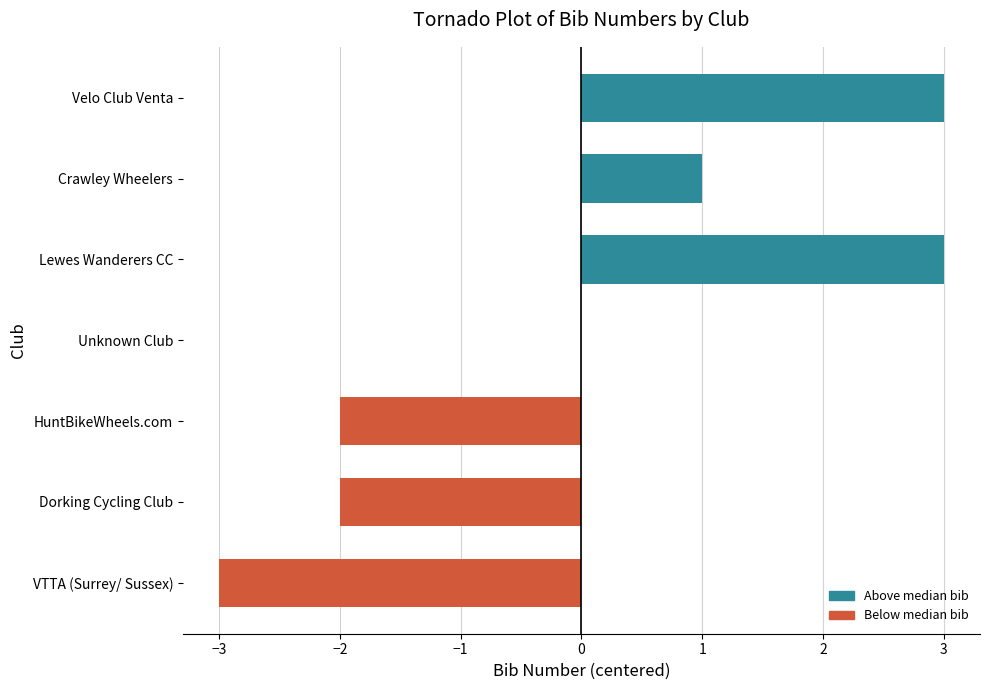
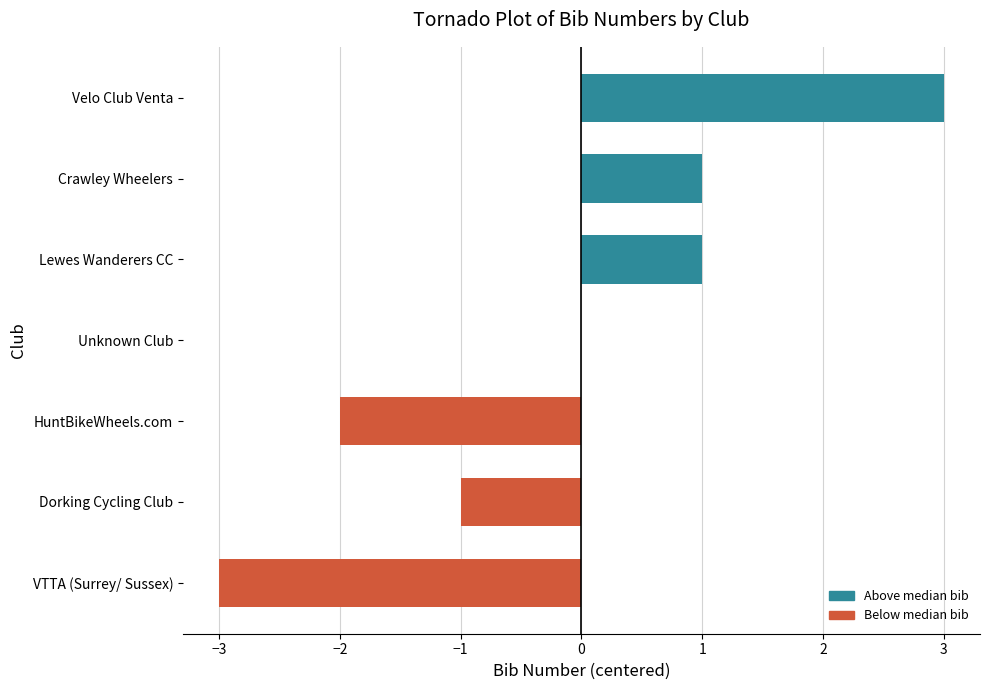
Lewes Wanderers CC: 3.00 -> 1.00
Dorking Cycling Club: -2.00 -> -1.00
